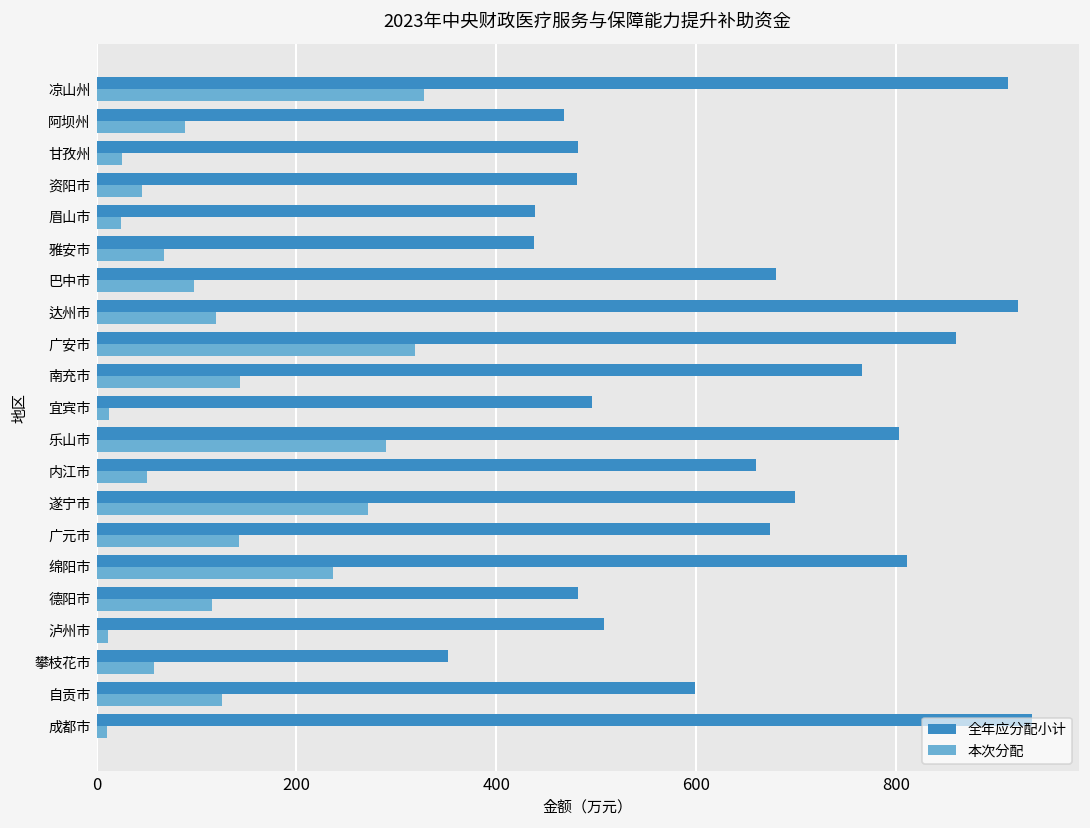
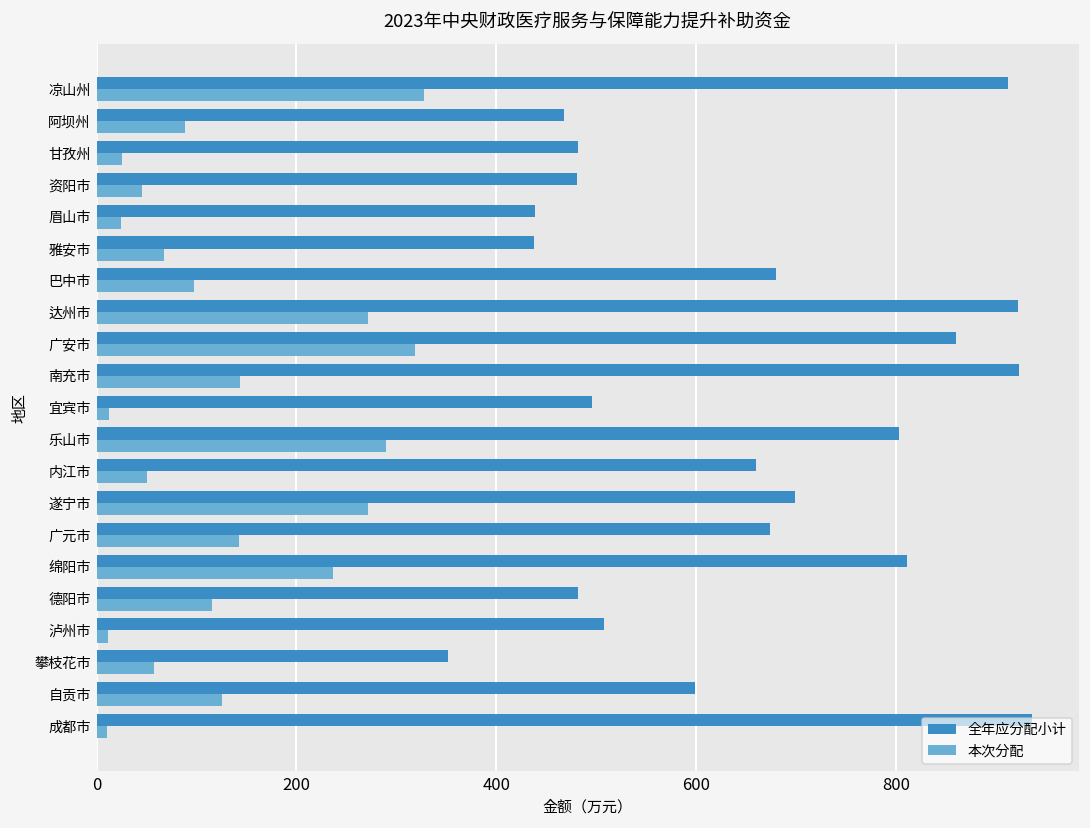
本次分配, 达州市: 120 -> 270
全年应分配小计, 南充市: 770 -> 920
